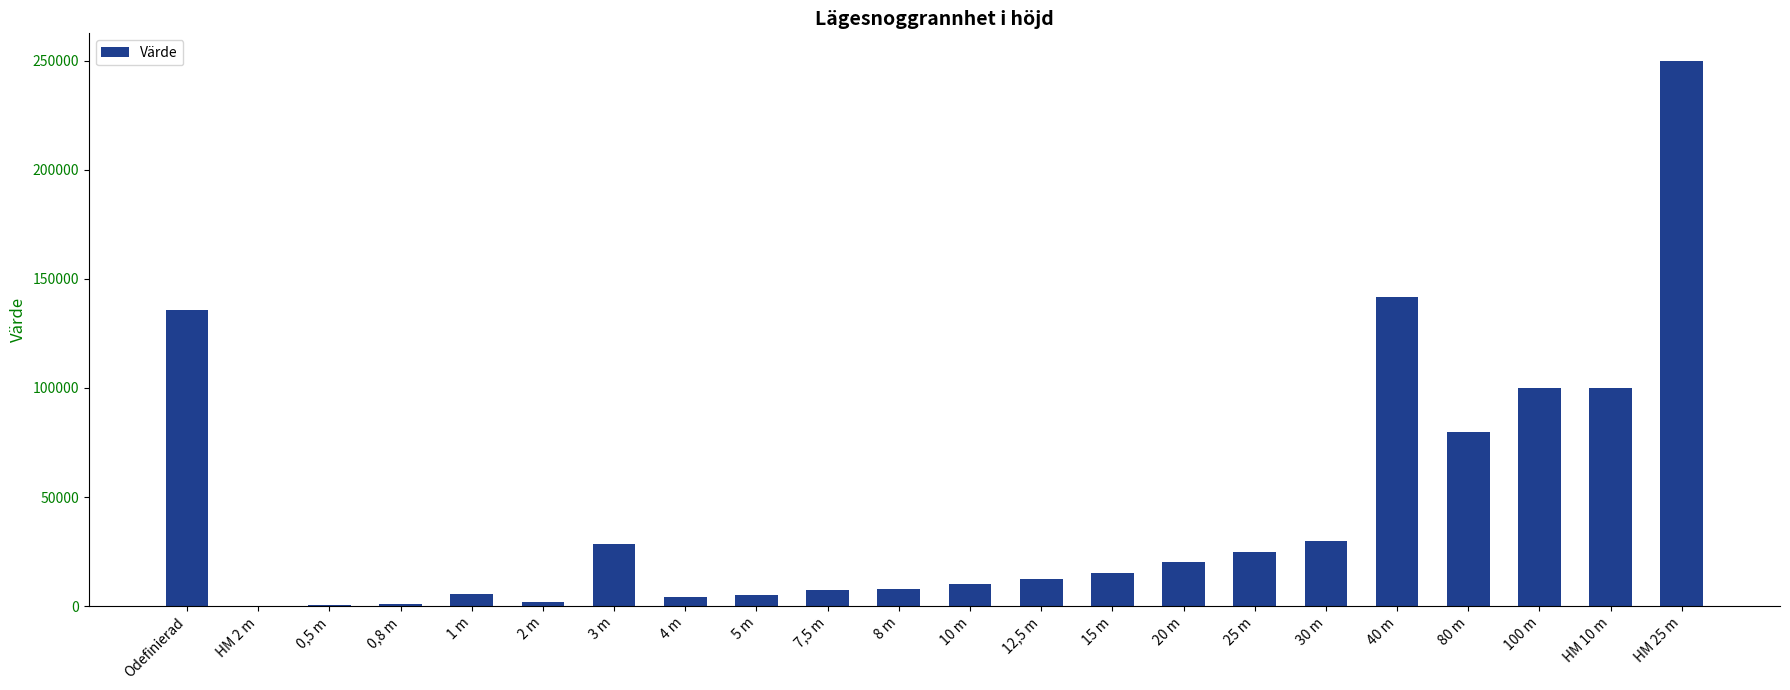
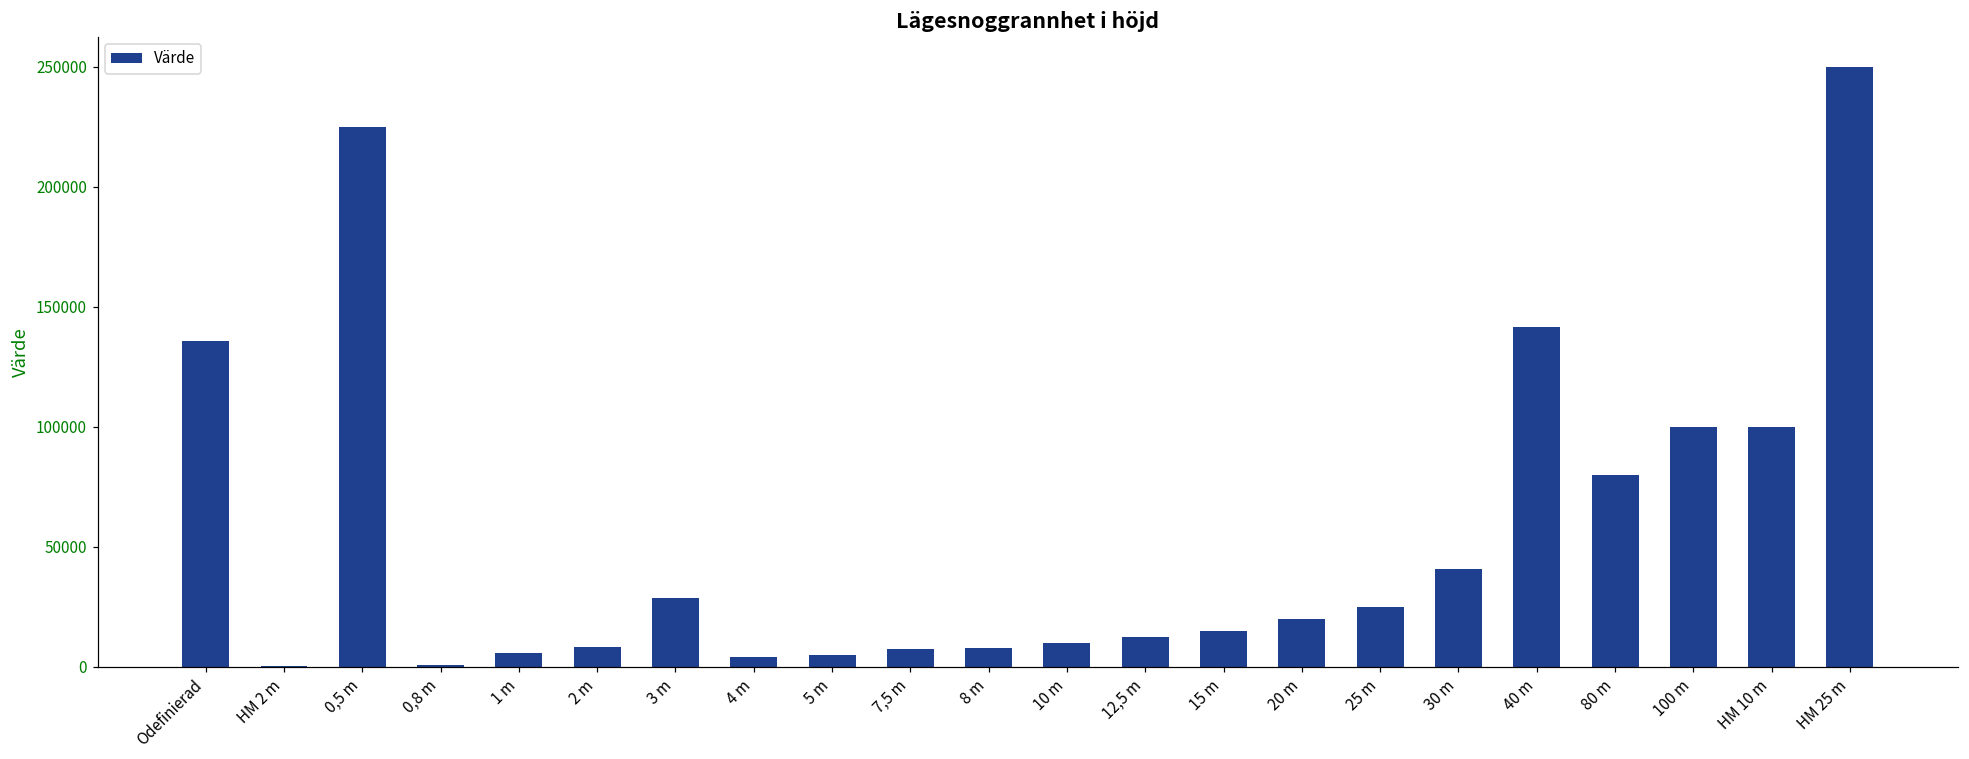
0,5 m: 1000 -> 225000
2 m: 2000 -> 8000
30 m: 30000 -> 41000
